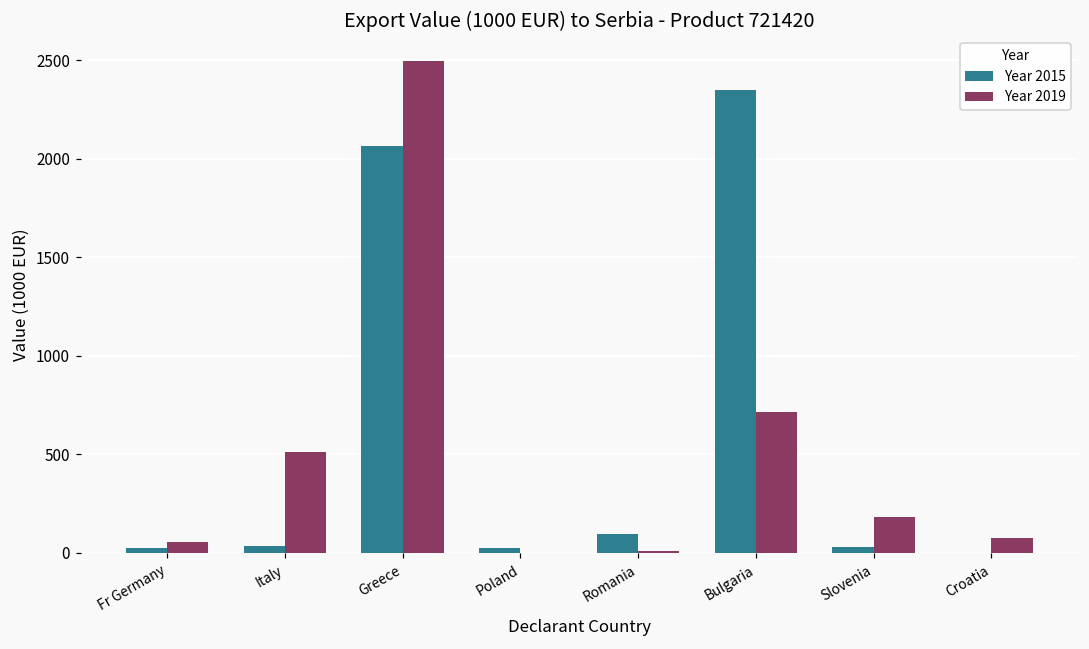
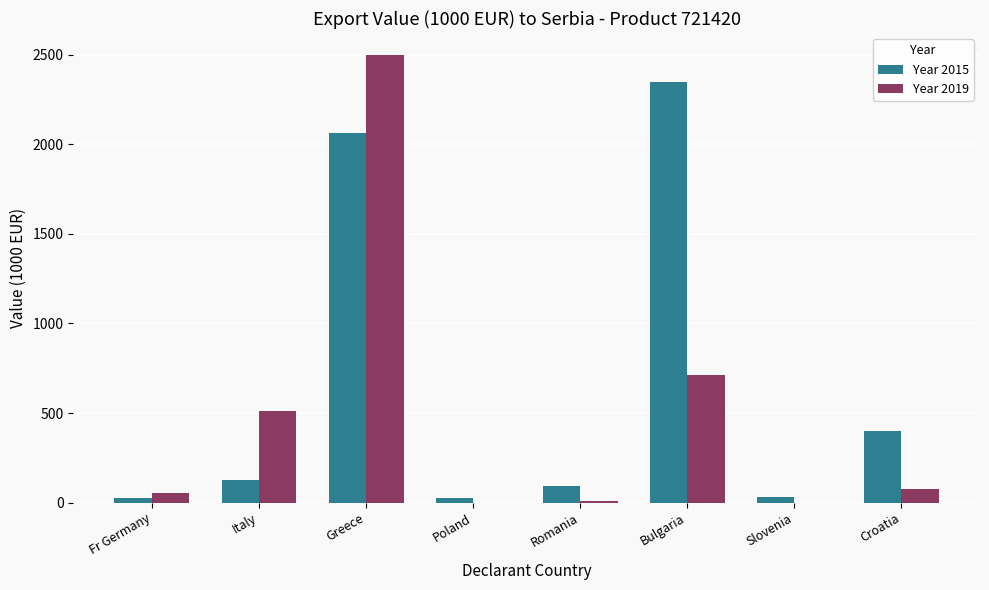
Year 2015, Italy: 40 -> 130
Year 2019, Slovenia: 180 -> 0
Year 2015, Croatia: 0 -> 400
